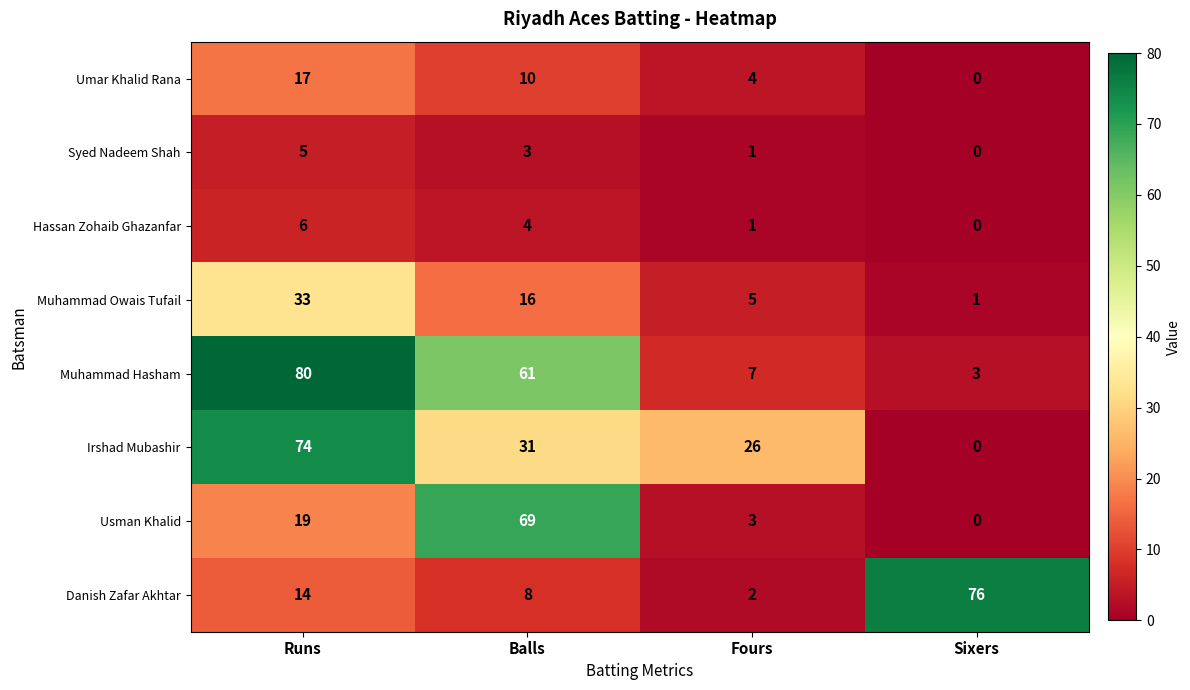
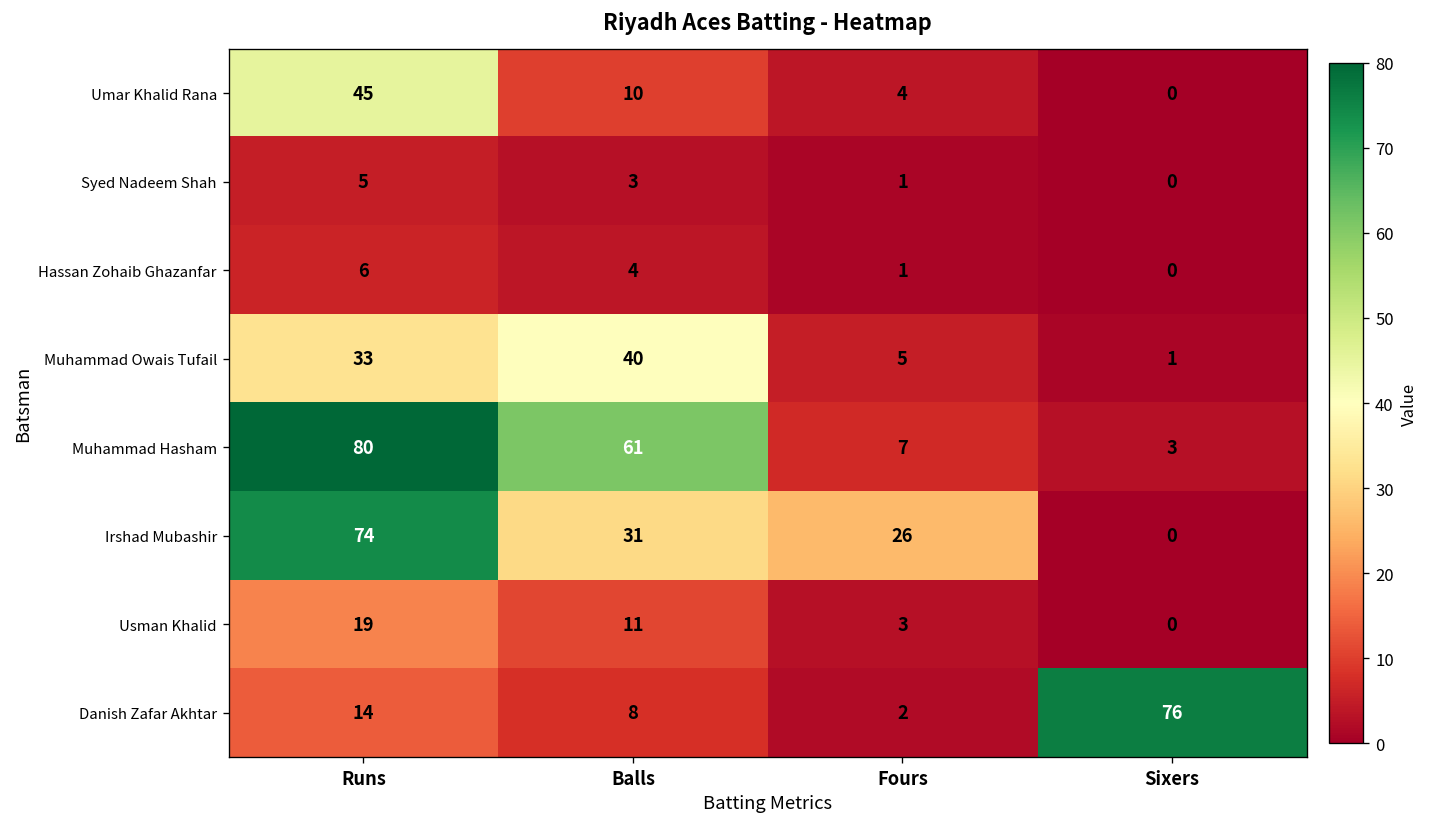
Umar Khalid Rana, Runs: 17 -> 45
Muhammad Owais Tufail, Balls: 16 -> 40
Usman Khalid, Balls: 69 -> 11
